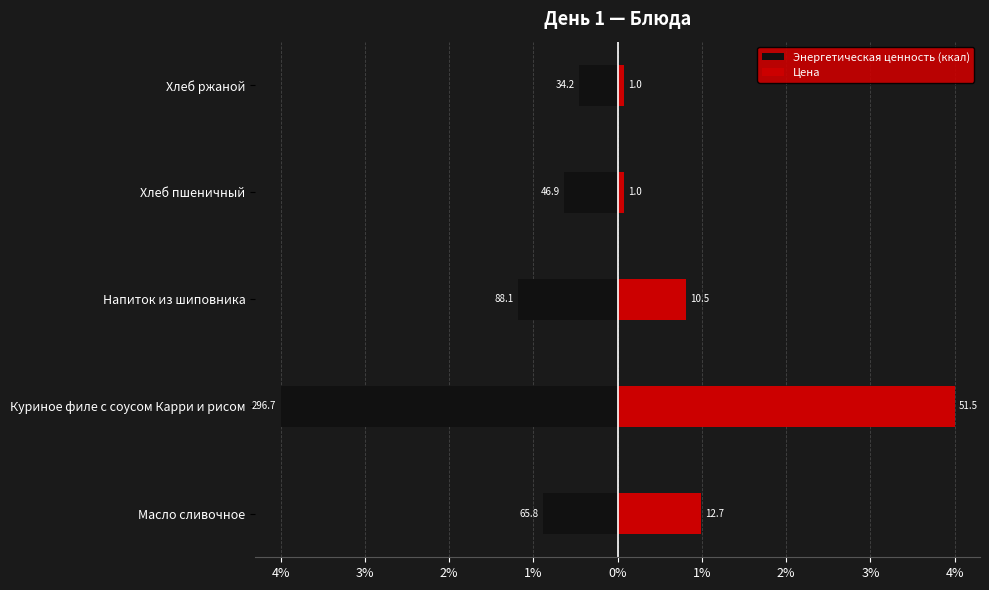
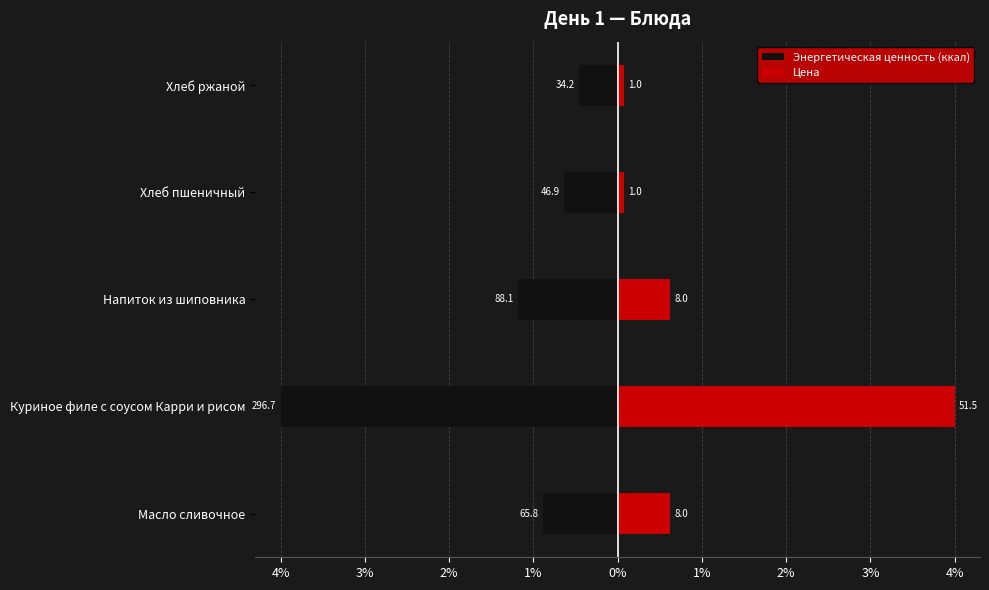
Цена, Напиток из шиповника: 10.5 -> 8.0
Цена, Масло сливочное: 12.7 -> 8.0
